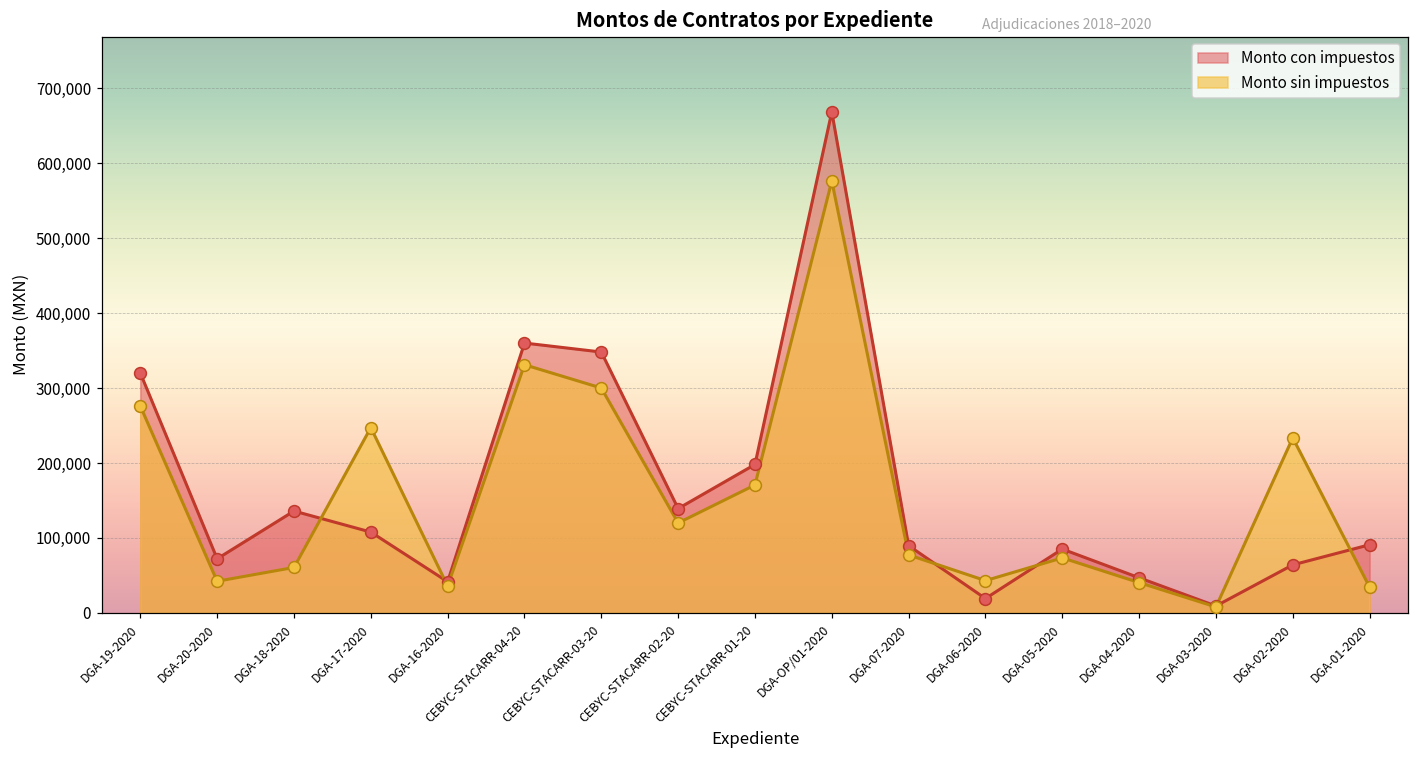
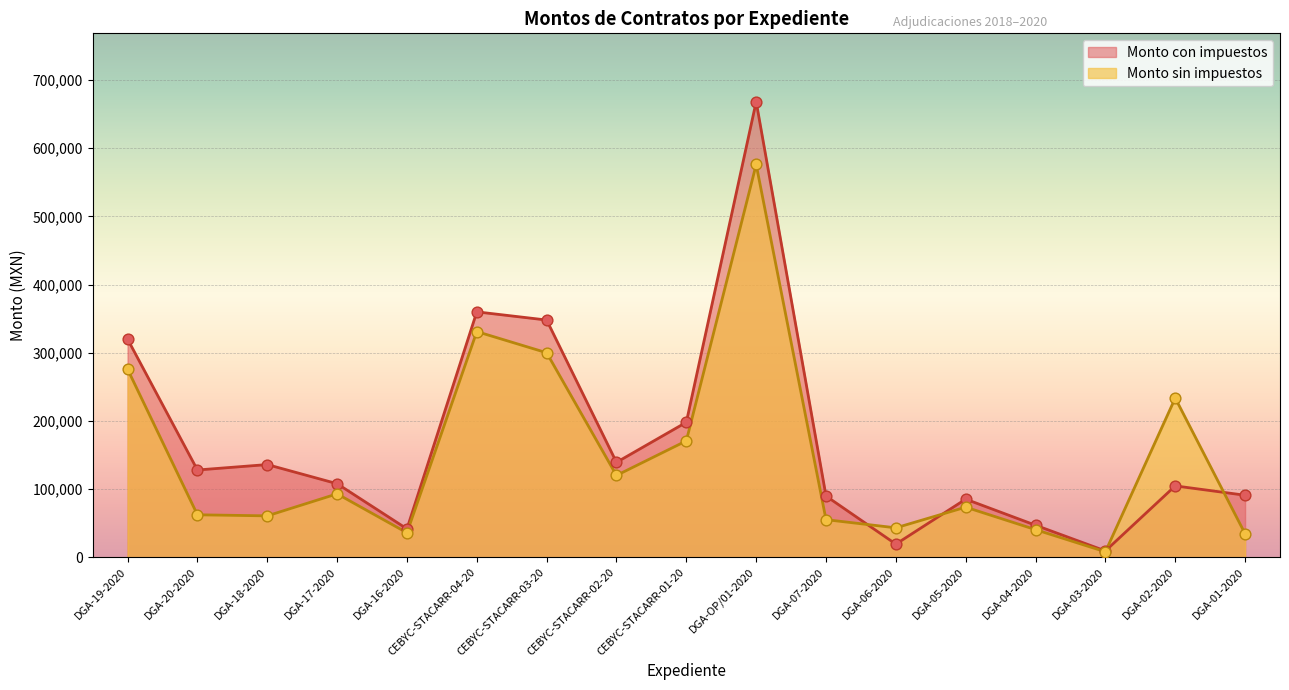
Monto con impuestos, DGA-20-2020: 70,000 -> 130,000
Monto sin impuestos, DGA-20-2020: 40,000 -> 60,000
Monto sin impuestos, DGA-17-2020: 250,000 -> 90,000
Monto sin impuestos, DGA-07-2020: 80,000 -> 60,000
Monto con impuestos, DGA-02-2020: 60,000 -> 100,000
